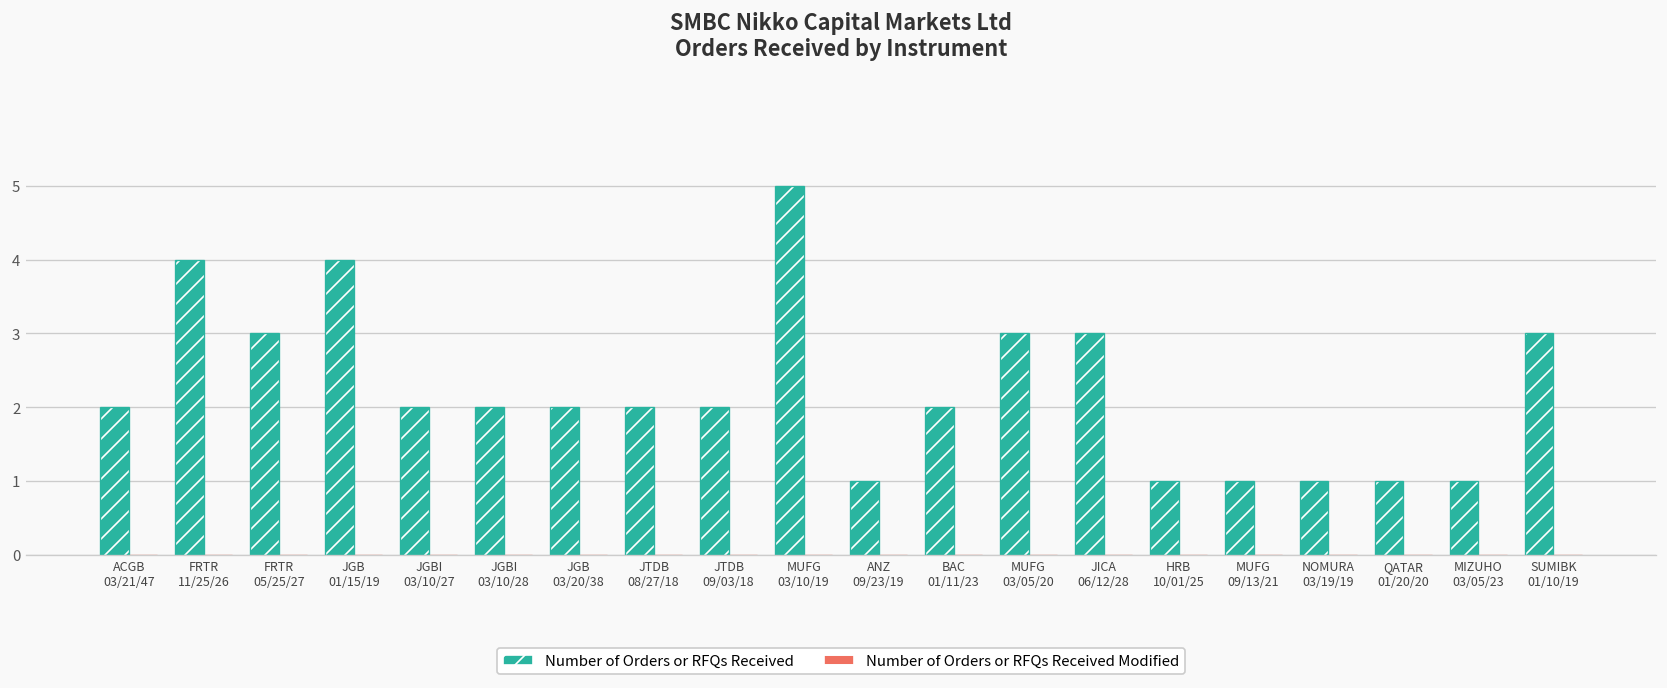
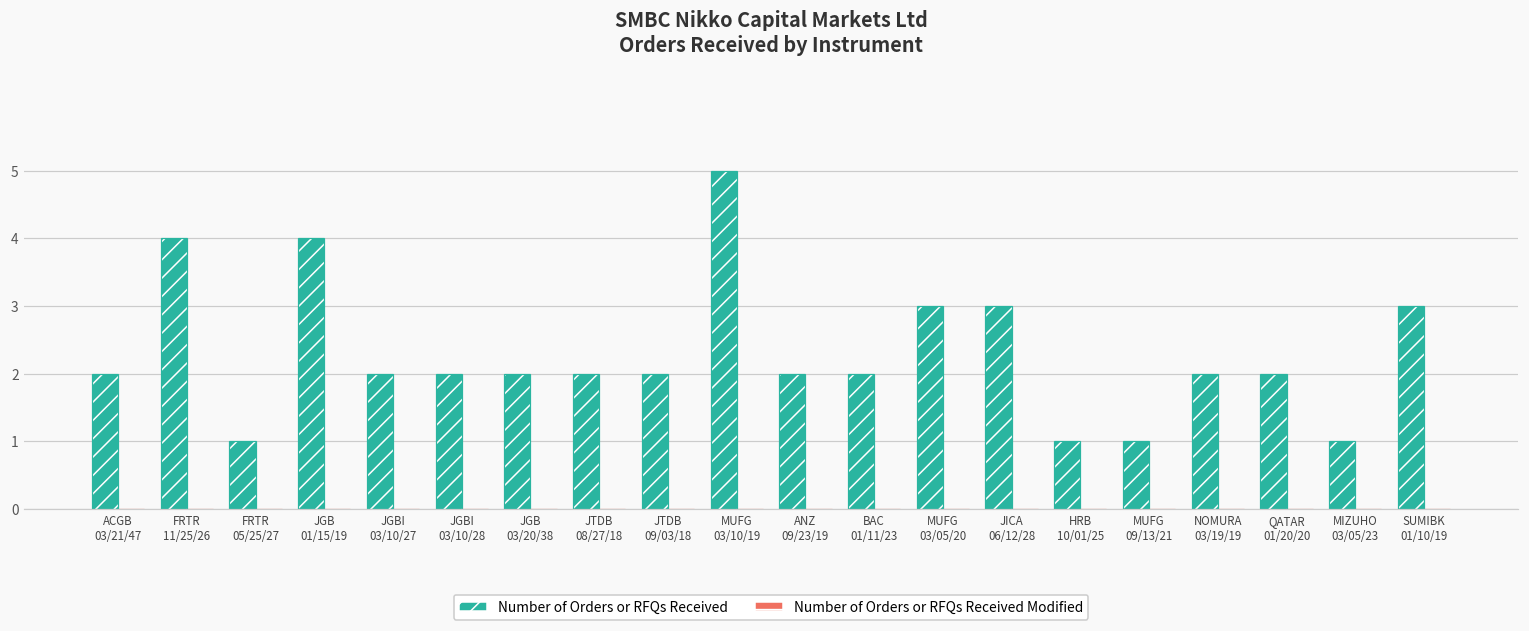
Number of Orders or RFQs Received, FRTR 05/25/27: 3 -> 1
Number of Orders or RFQs Received, ANZ 09/23/19: 1 -> 2
Number of Orders or RFQs Received, NOMURA 03/19/19: 1 -> 2
Number of Orders or RFQs Received, QATAR 01/20/20: 1 -> 2
